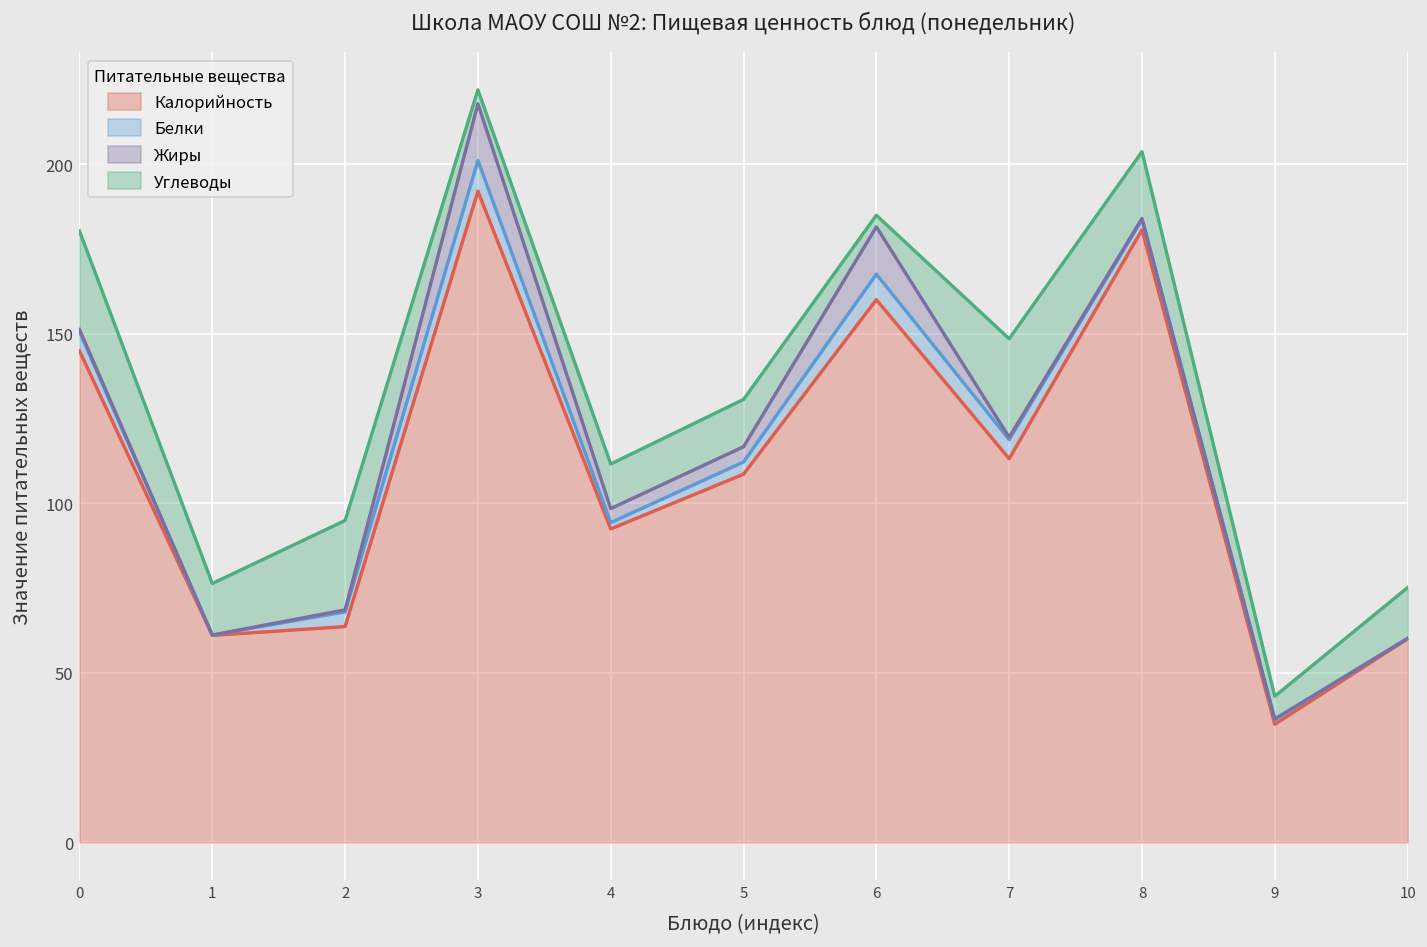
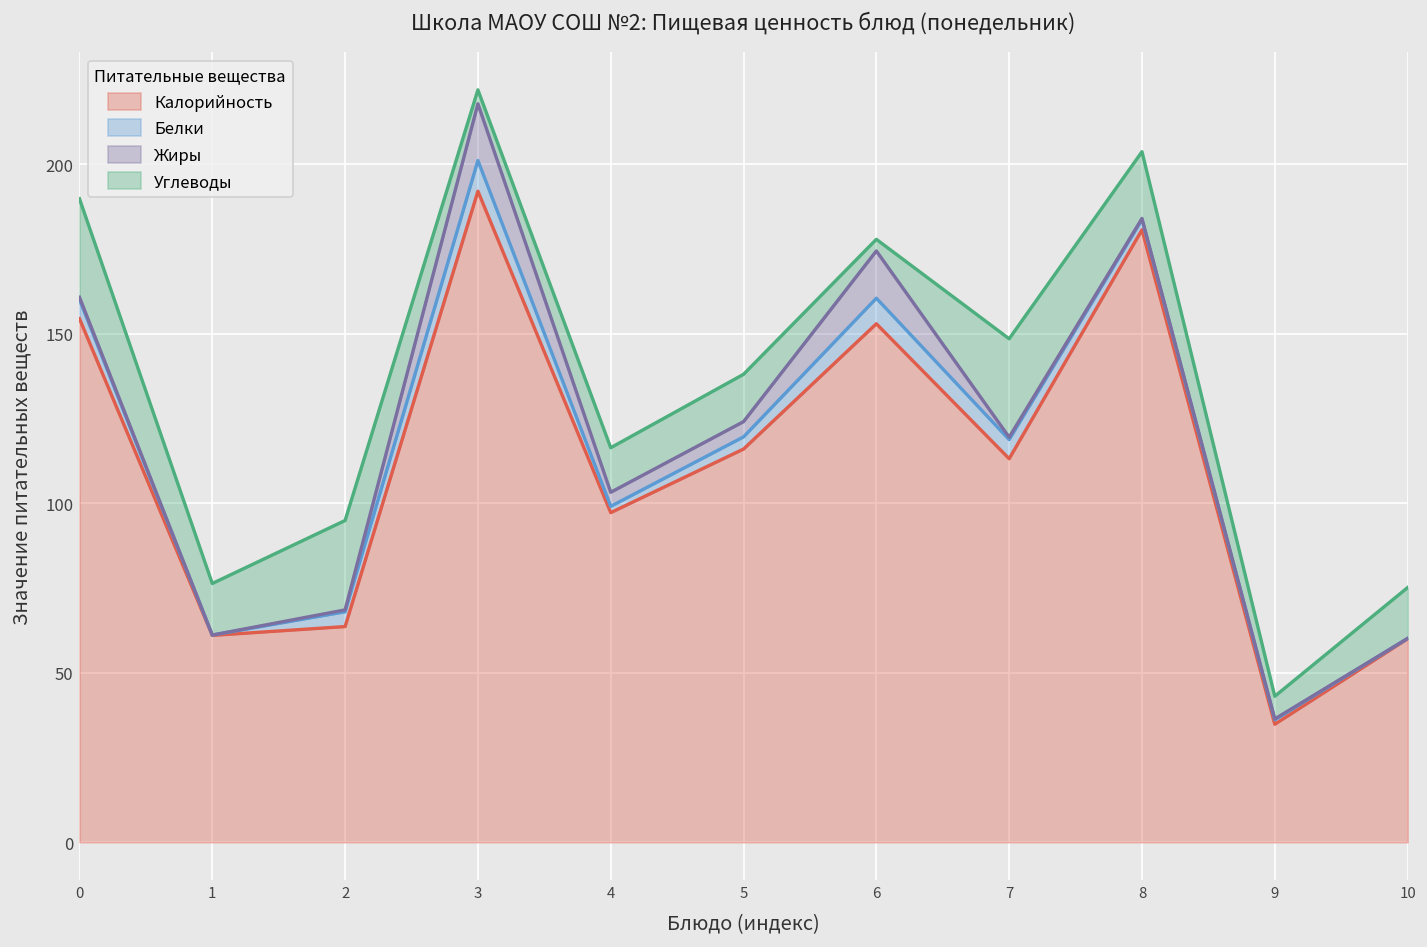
Калорийность, 0: 145 -> 154
Калорийность, 4: 92 -> 97
Калорийность, 5: 109 -> 116
Калорийность, 6: 160 -> 153
